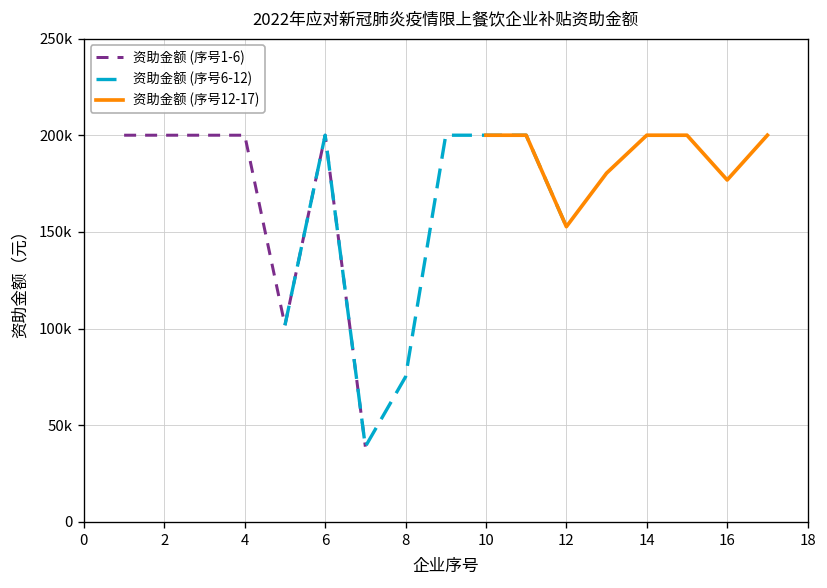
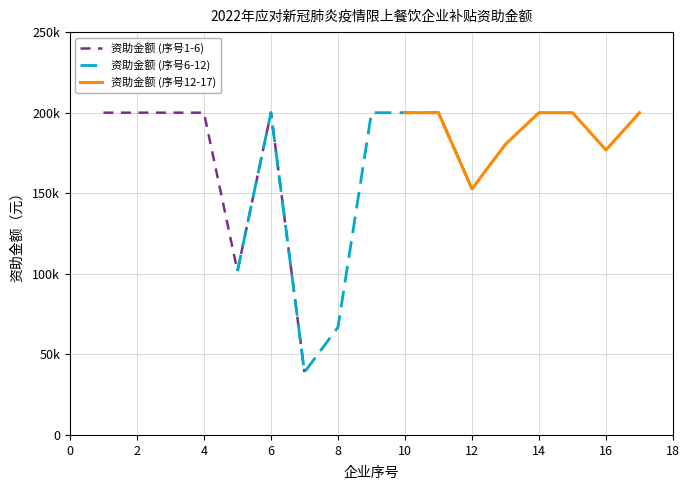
资助金额 (序号6-12), 8: 75000 -> 67000
